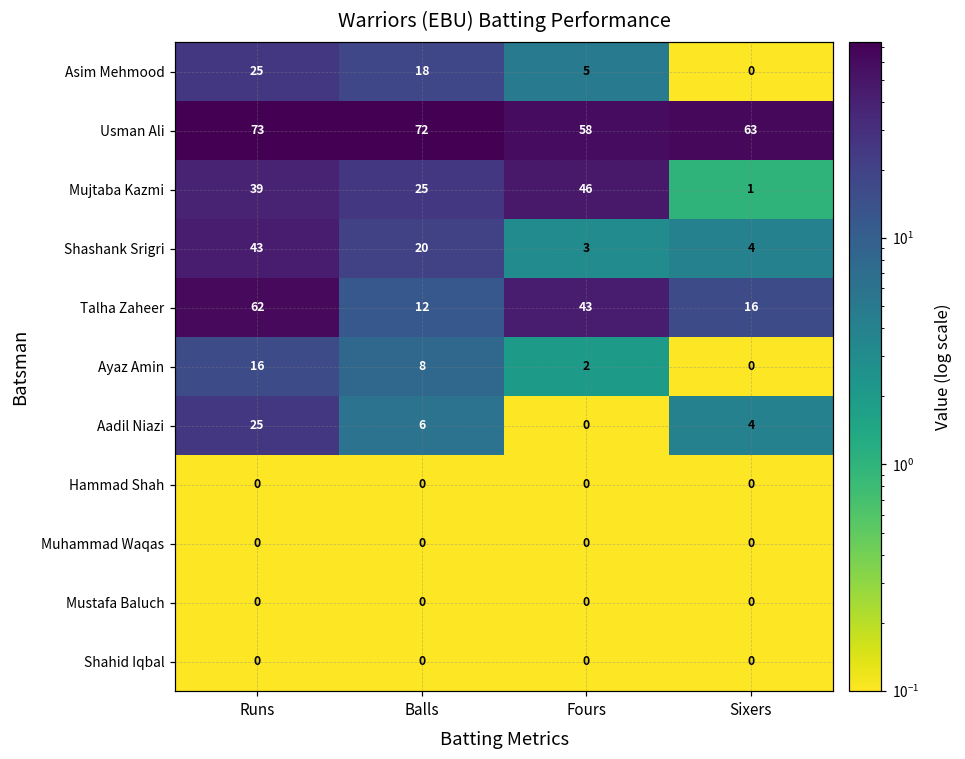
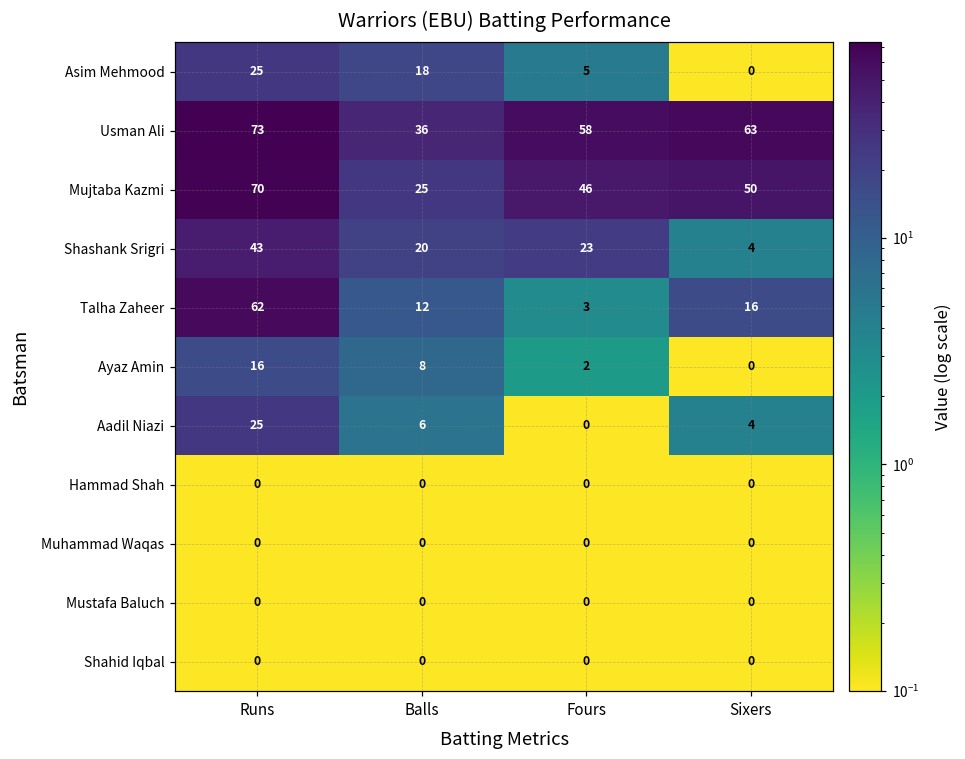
Usman Ali, Balls: 72 -> 36
Mujtaba Kazmi, Runs: 39 -> 70
Mujtaba Kazmi, Sixers: 1 -> 50
Shashank Srigri, Fours: 3 -> 23
Talha Zaheer, Fours: 43 -> 3
